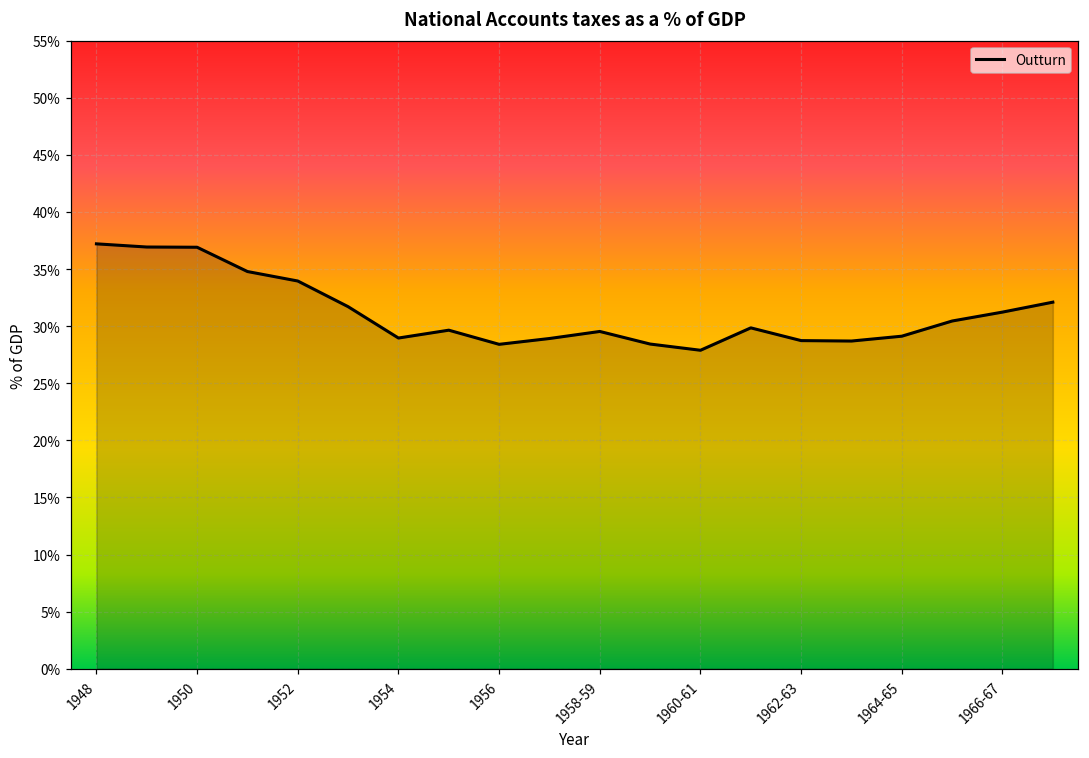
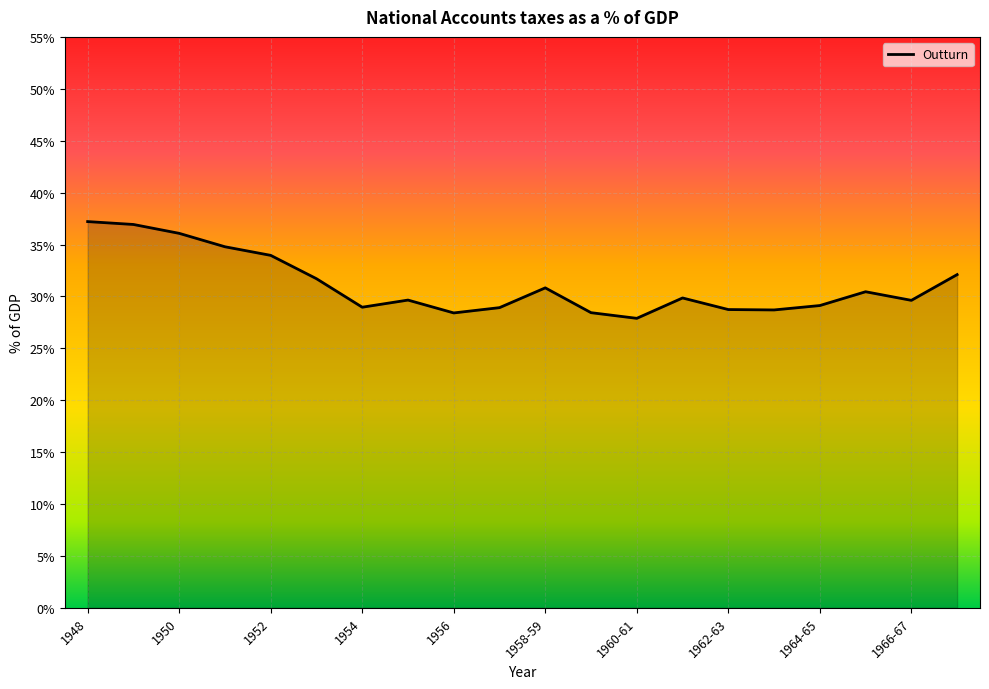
1950: 36.9% -> 36.1%
1958-59: 29.5% -> 30.8%
1966-67: 31.2% -> 29.6%
